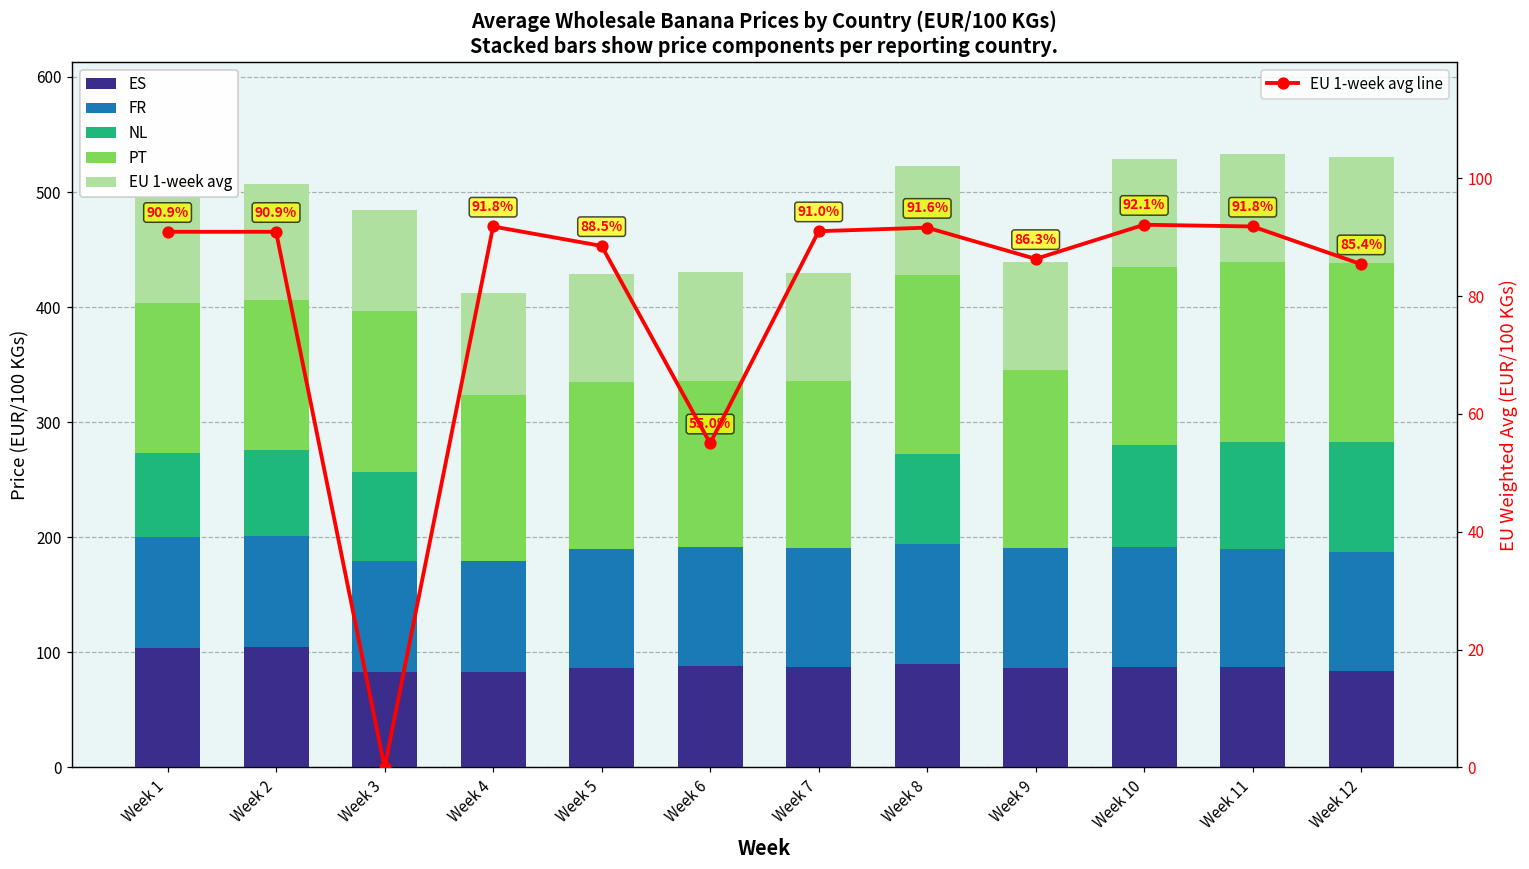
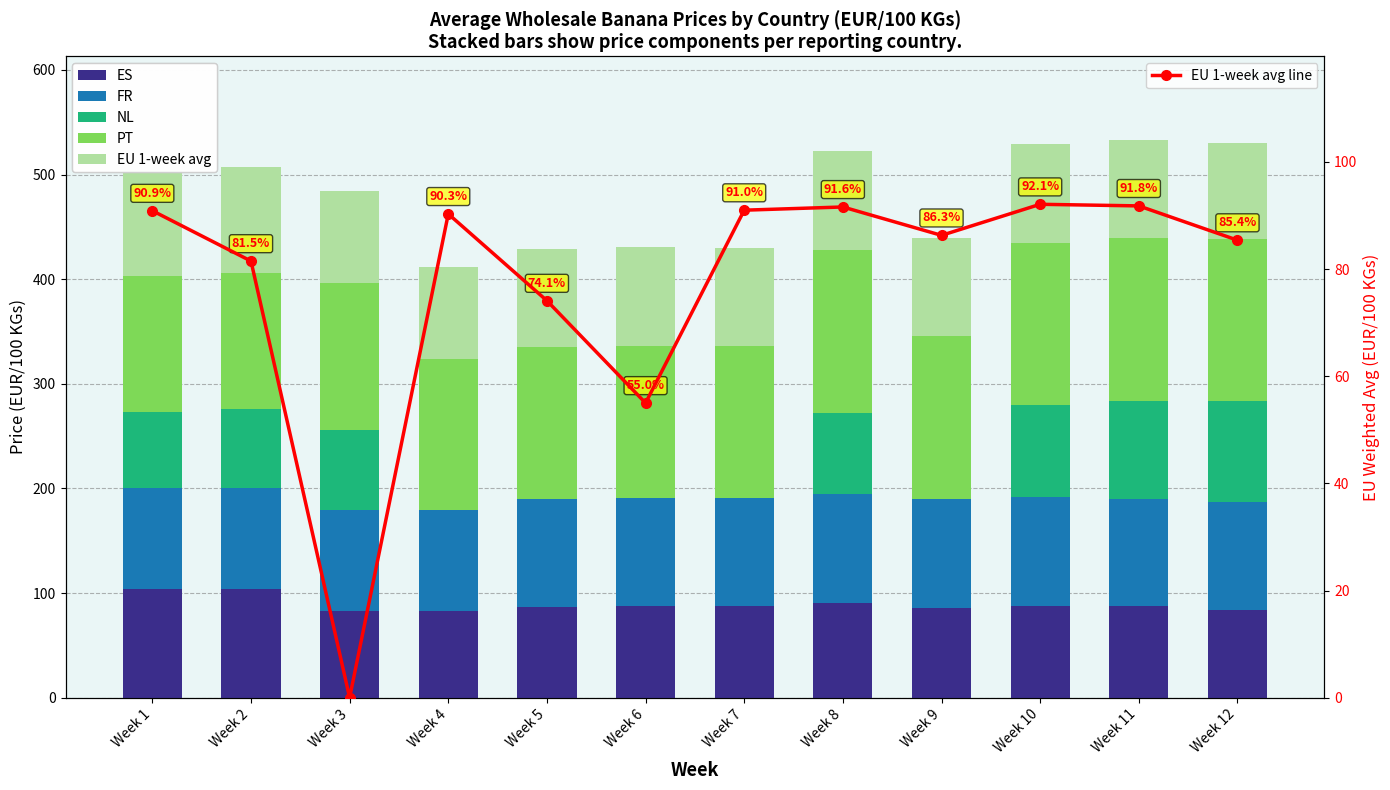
EU 1-week avg line, Week 2: 90.9% -> 81.5%
EU 1-week avg line, Week 4: 91.8% -> 90.3%
EU 1-week avg line, Week 5: 88.5% -> 74.1%
